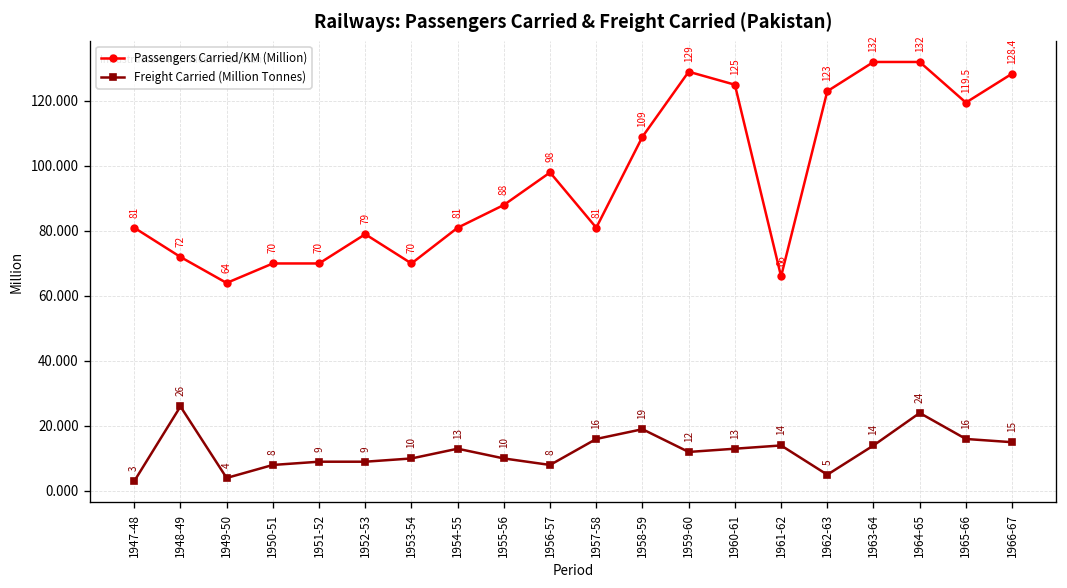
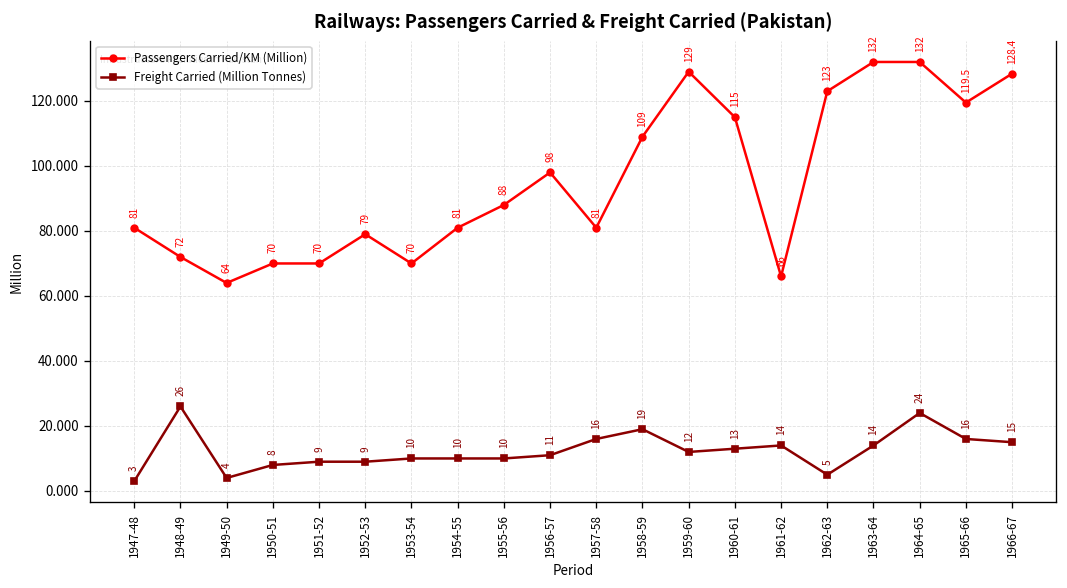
Freight Carried (Million Tonnes), 1954-55: 13 -> 10
Freight Carried (Million Tonnes), 1956-57: 8 -> 11
Passengers Carried/KM (Million), 1960-61: 125 -> 115
